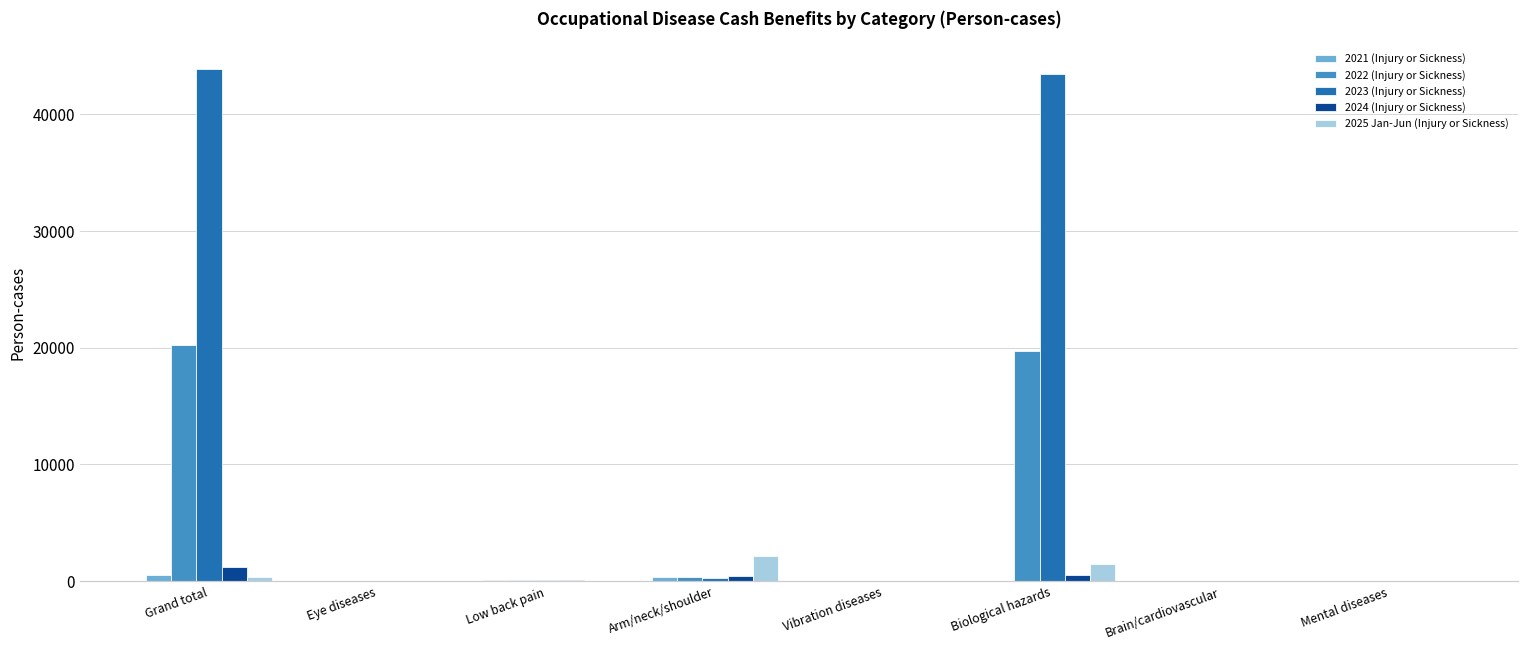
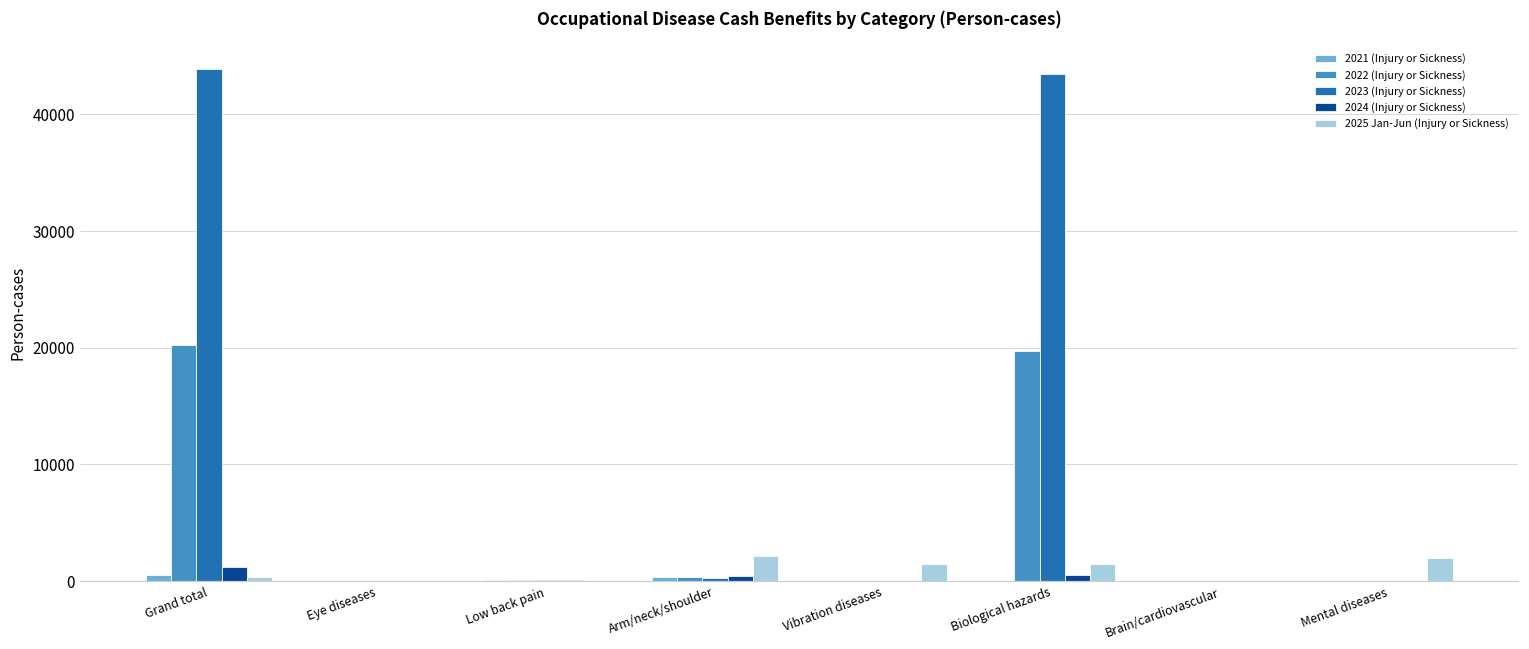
2025 Jan-Jun (Injury or Sickness), Vibration diseases: 0 -> 1400
2025 Jan-Jun (Injury or Sickness), Mental diseases: 0 -> 2000
